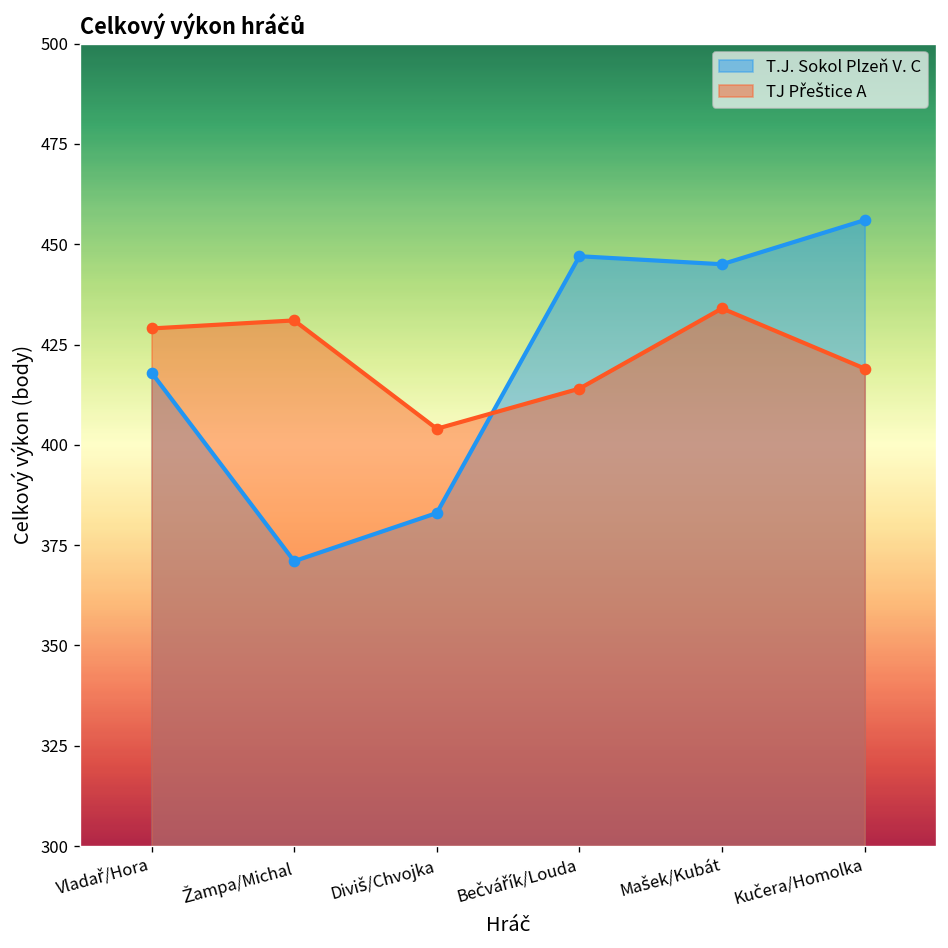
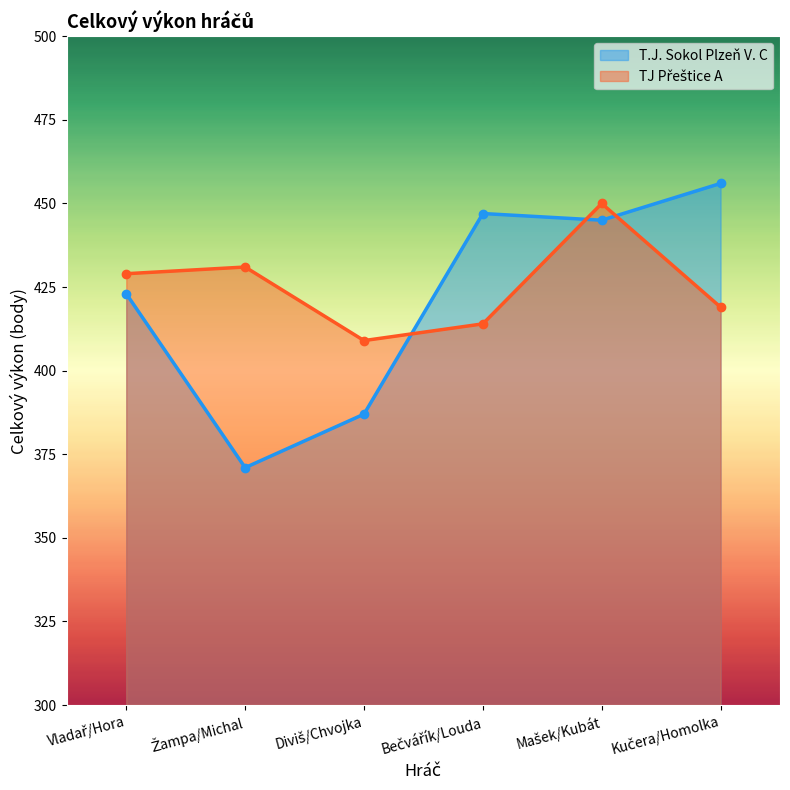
T.J. Sokol Plzeň V. C, Vladař/Hora: 418 -> 423
T.J. Sokol Plzeň V. C, Diviš/Chvojka: 383 -> 387
TJ Přeštice A, Diviš/Chvojka: 404 -> 409
TJ Přeštice A, Mašek/Kubát: 434 -> 450
